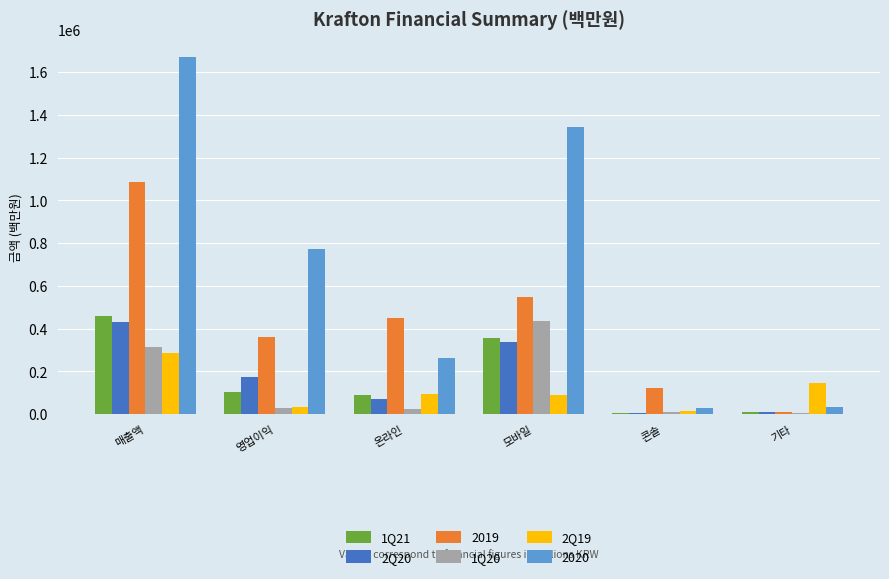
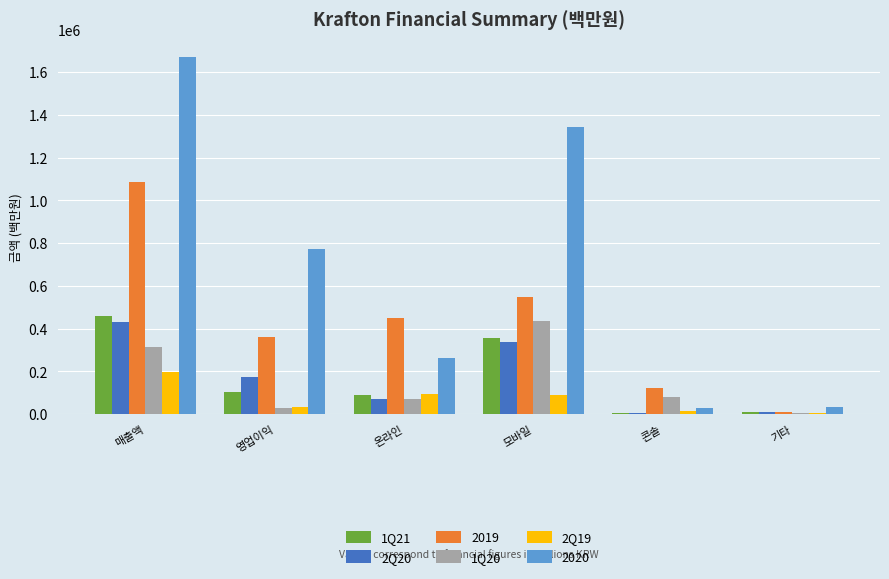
2Q19, 매출액: 280000 -> 200000
1Q20, 온라인: 20000 -> 70000
1Q20, 콘솔: 10000 -> 80000
2Q19, 기타: 150000 -> 0
